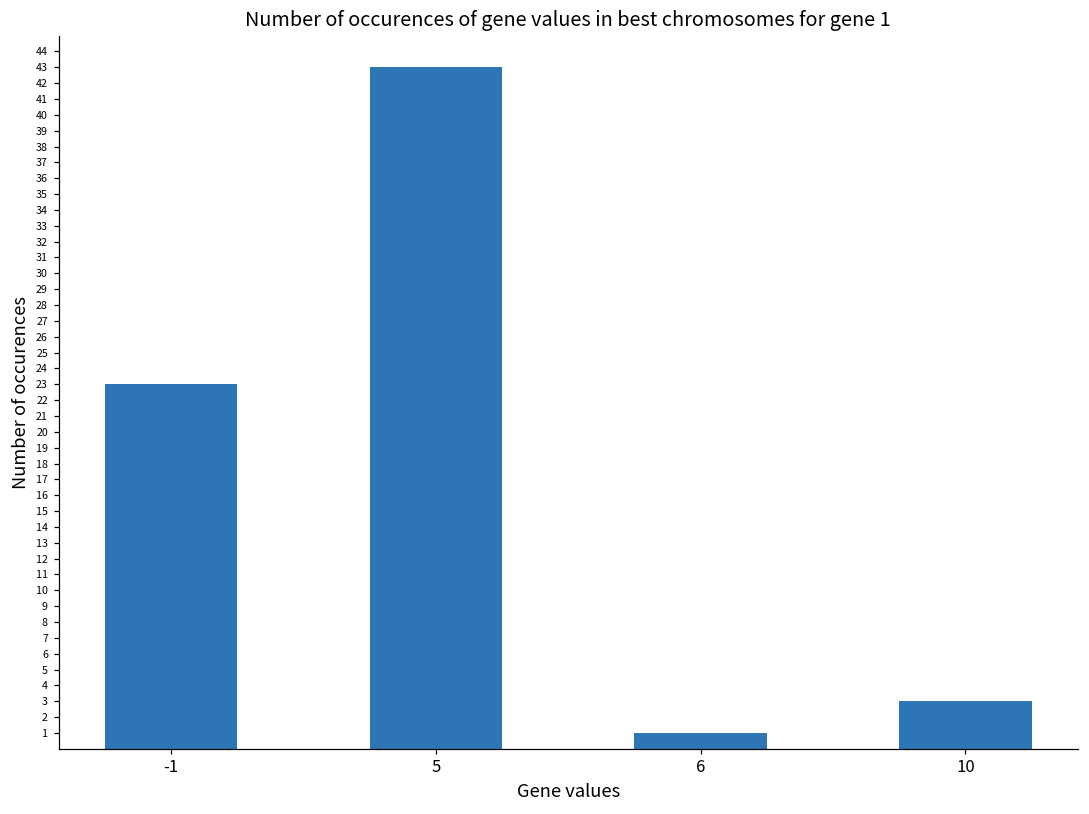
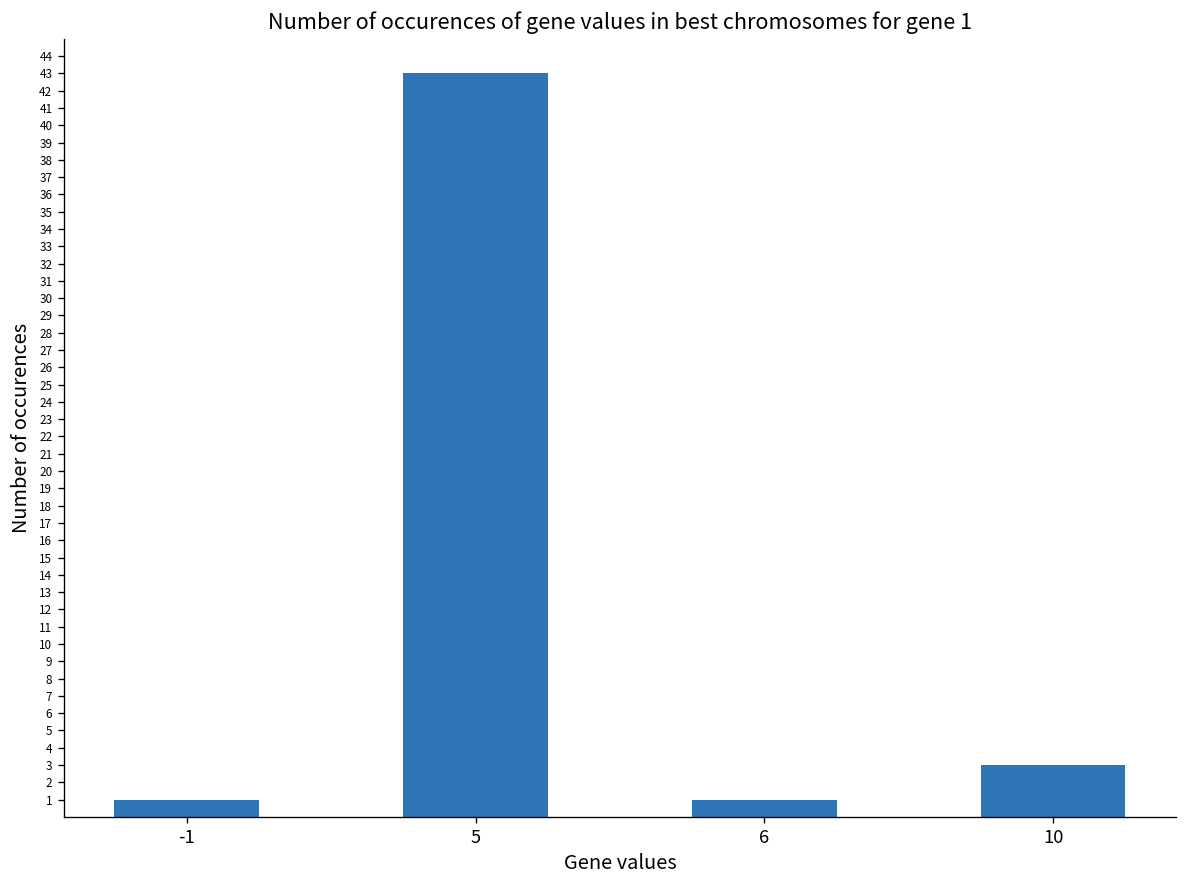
-1: 23 -> 1
